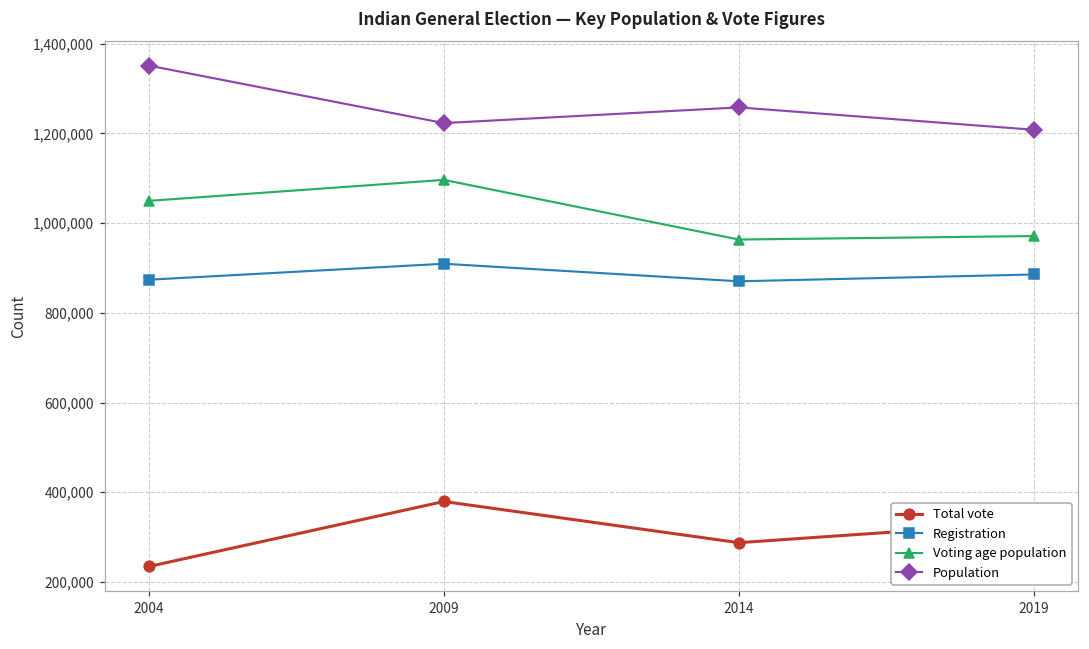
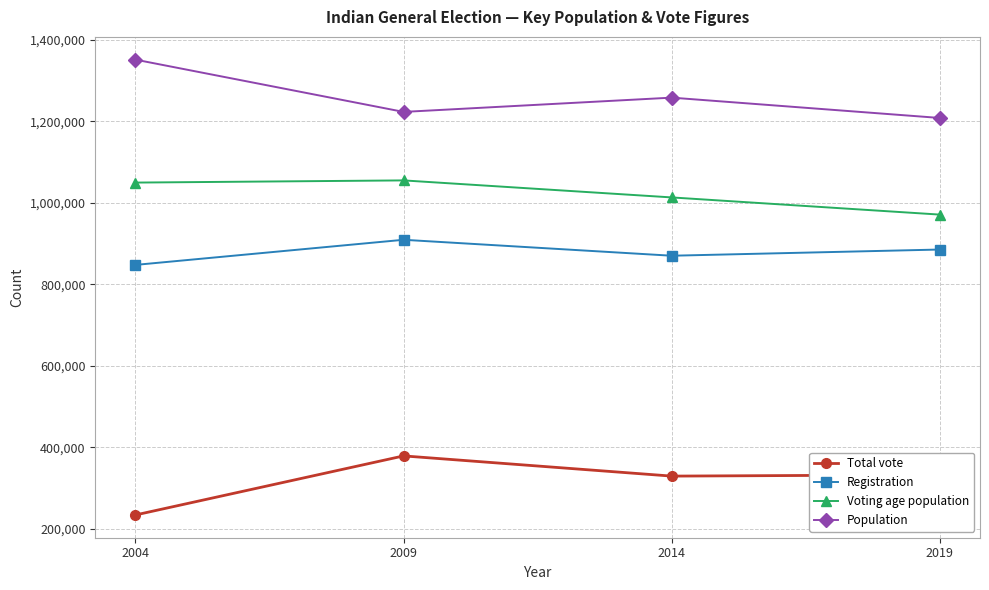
Registration, 2004: 870,000 -> 850,000
Voting age population, 2009: 1,100,000 -> 1,050,000
Total vote, 2014: 290,000 -> 330,000
Voting age population, 2014: 960,000 -> 1,010,000
